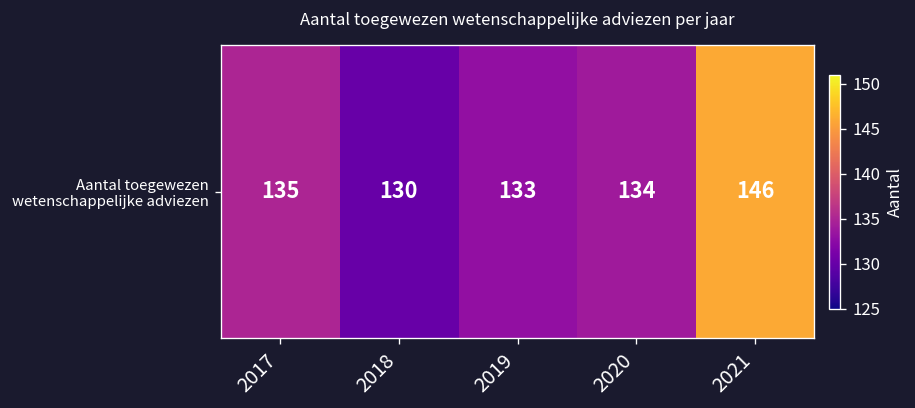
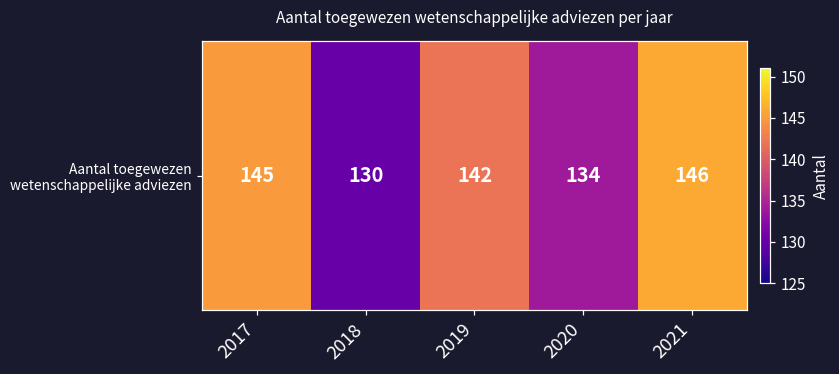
Aantal toegewezen wetenschappelijke adviezen, 2017: 135 -> 145
Aantal toegewezen wetenschappelijke adviezen, 2019: 133 -> 142
